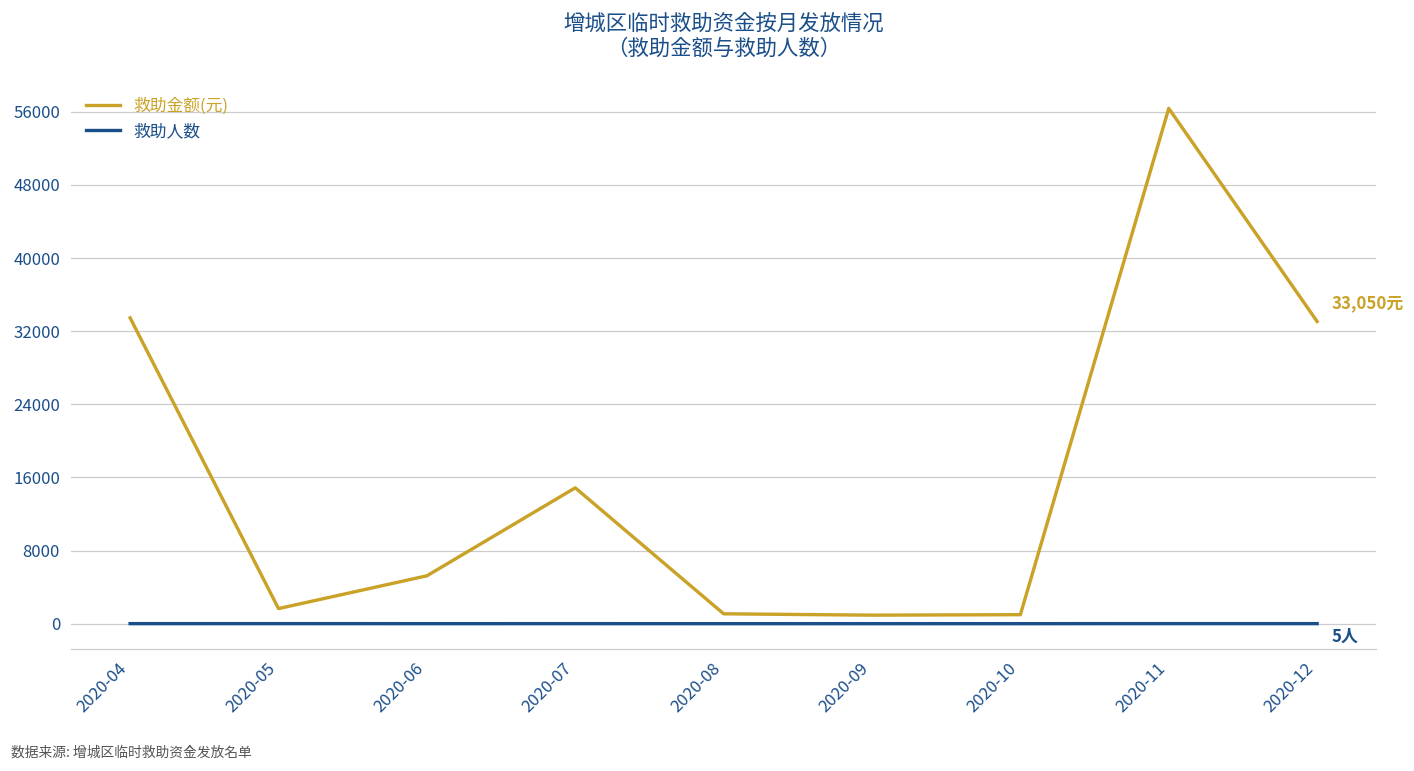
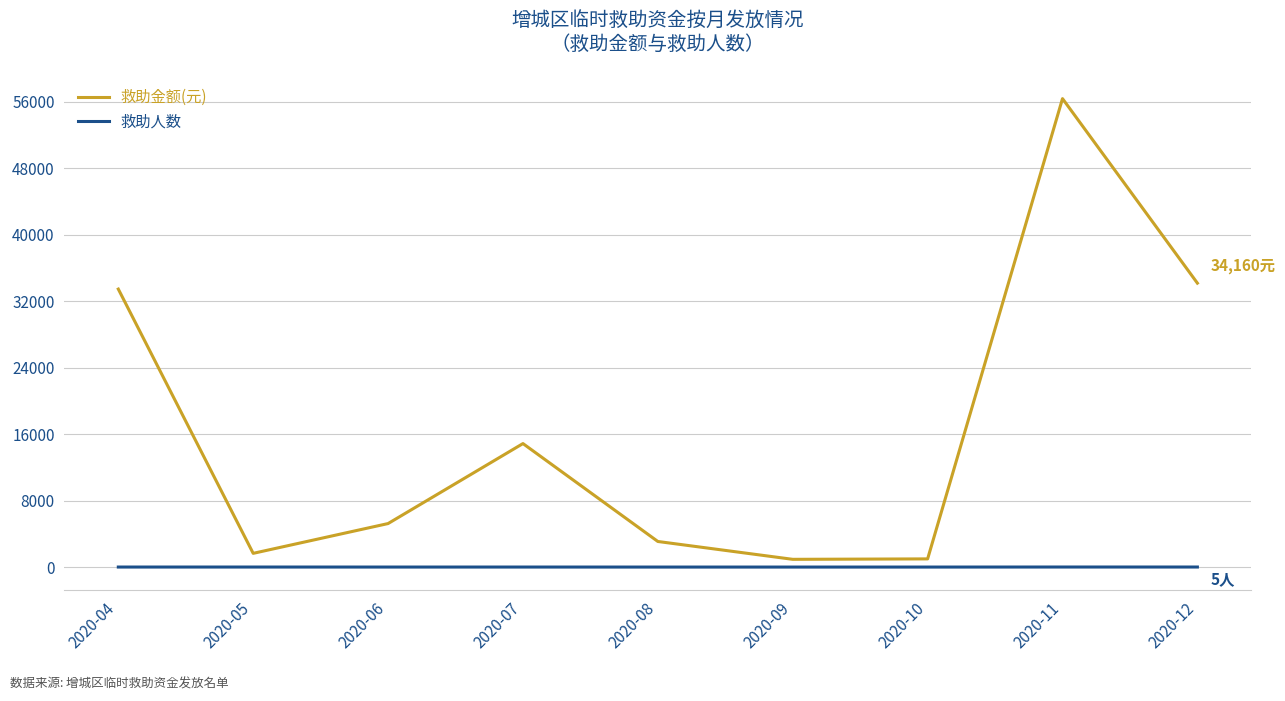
救助金额(元), 2020-08: 1000 -> 3000
救助金额(元), 2020-12: 33,050元 -> 34,160元
